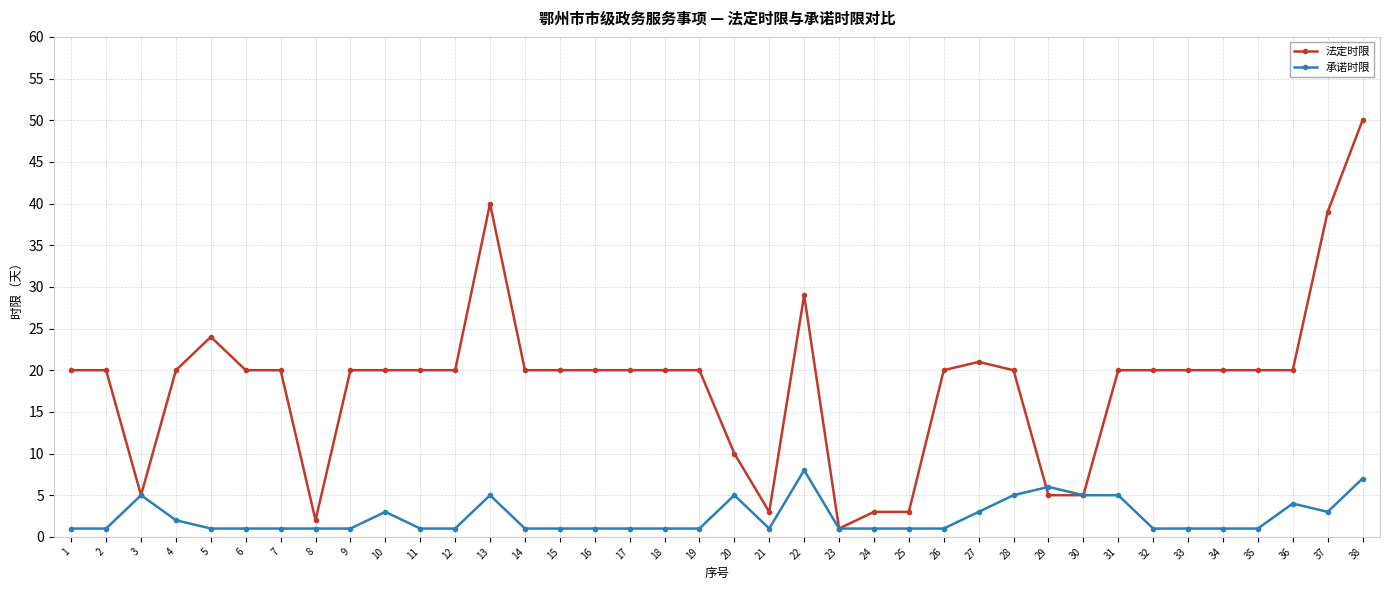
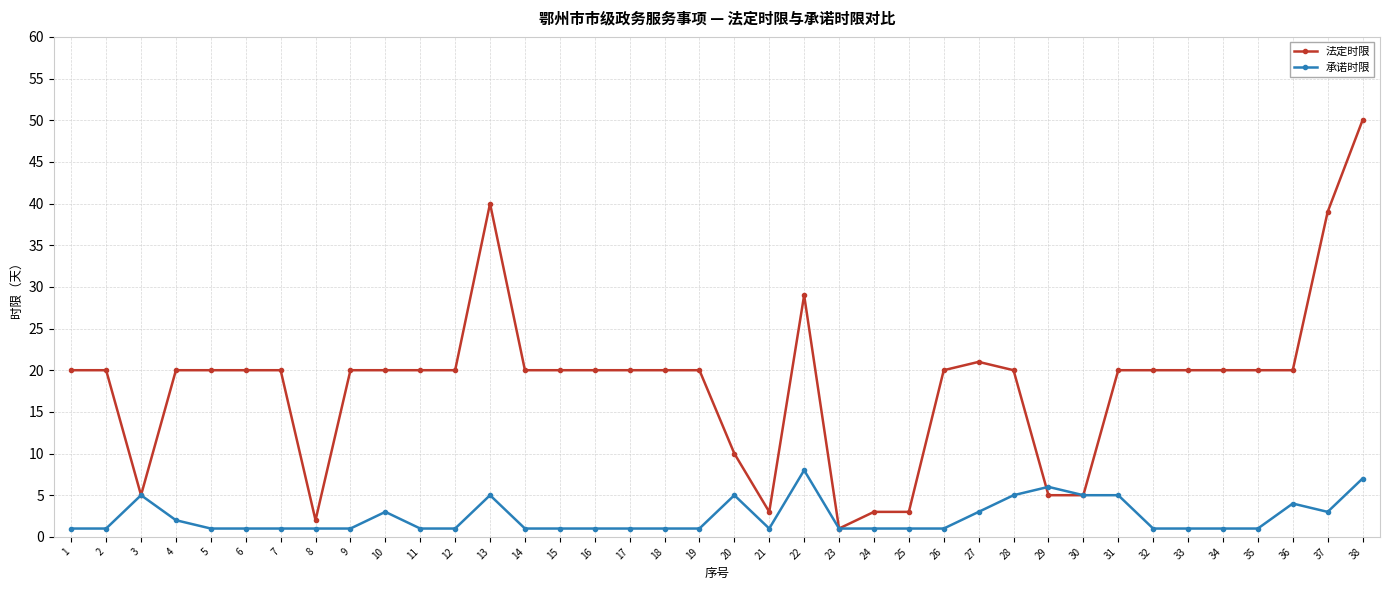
法定时限, 5: 24 -> 20
